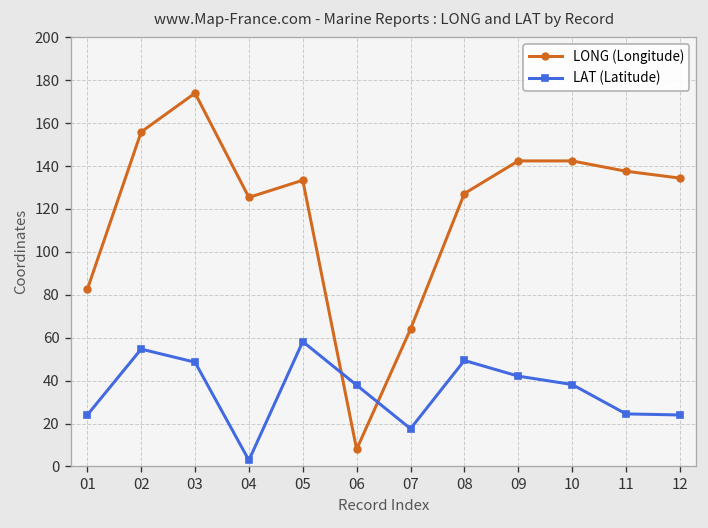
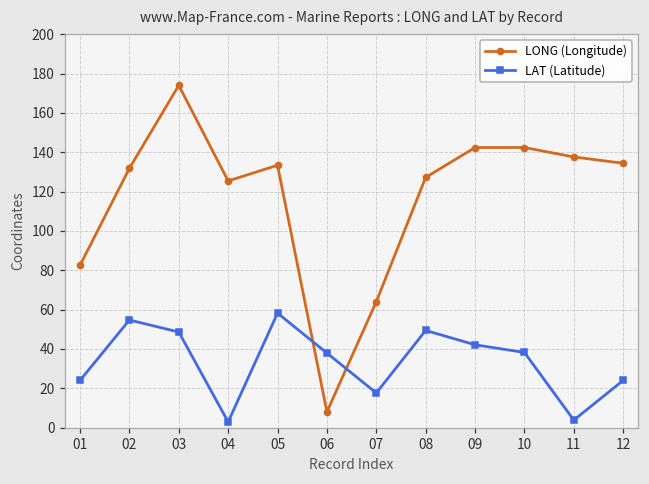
LONG (Longitude), 02: 156 -> 132
LAT (Latitude), 11: 25 -> 4
